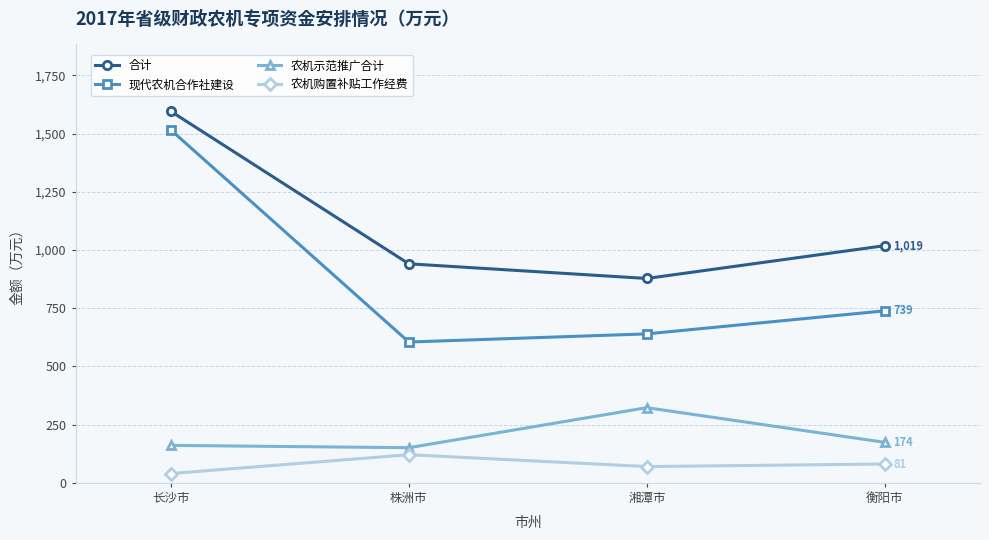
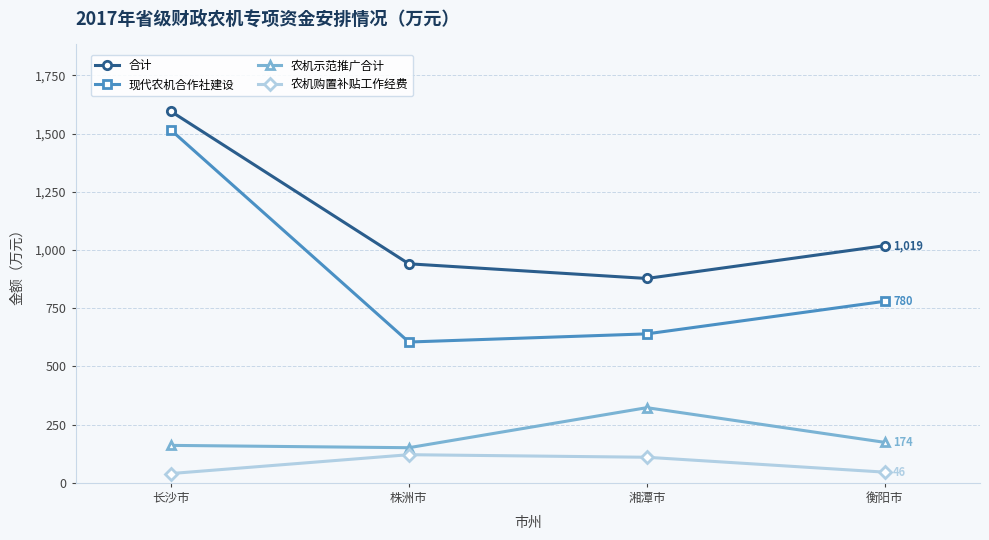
农机购置补贴工作经费, 湘潭市: 70 -> 110
现代农机合作社建设, 衡阳市: 739 -> 780
农机购置补贴工作经费, 衡阳市: 81 -> 46
